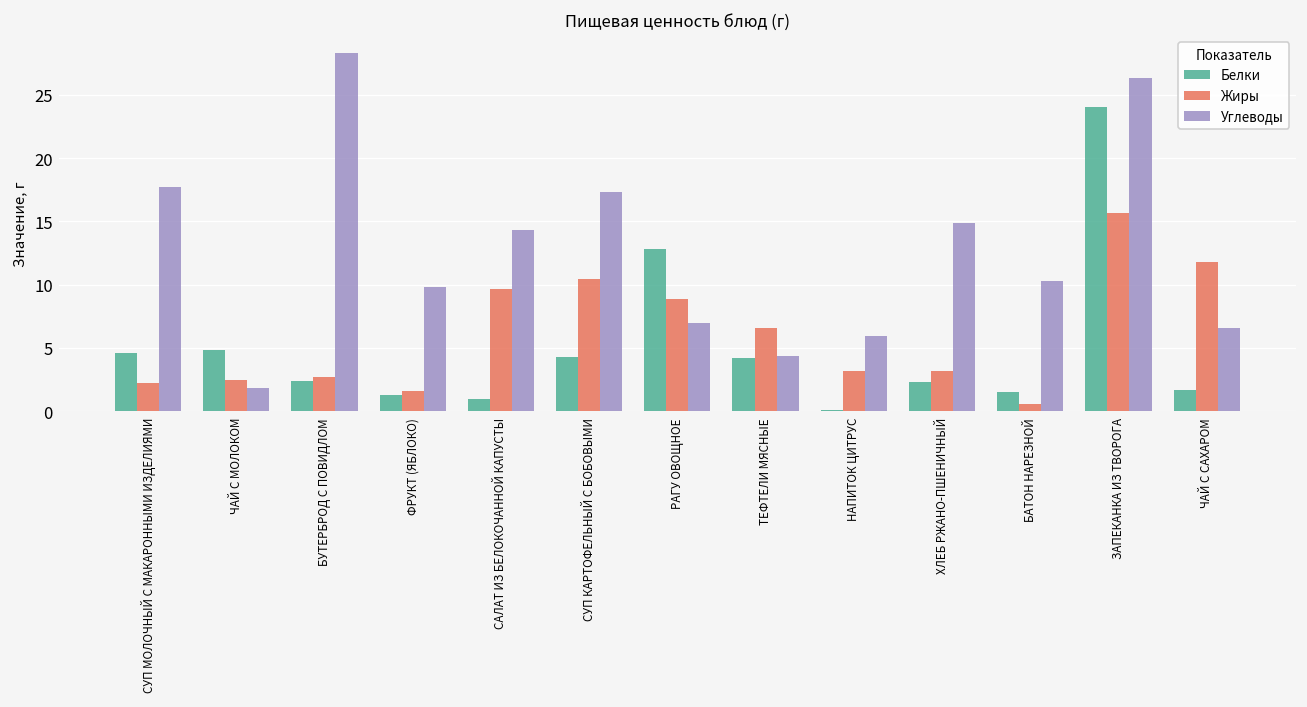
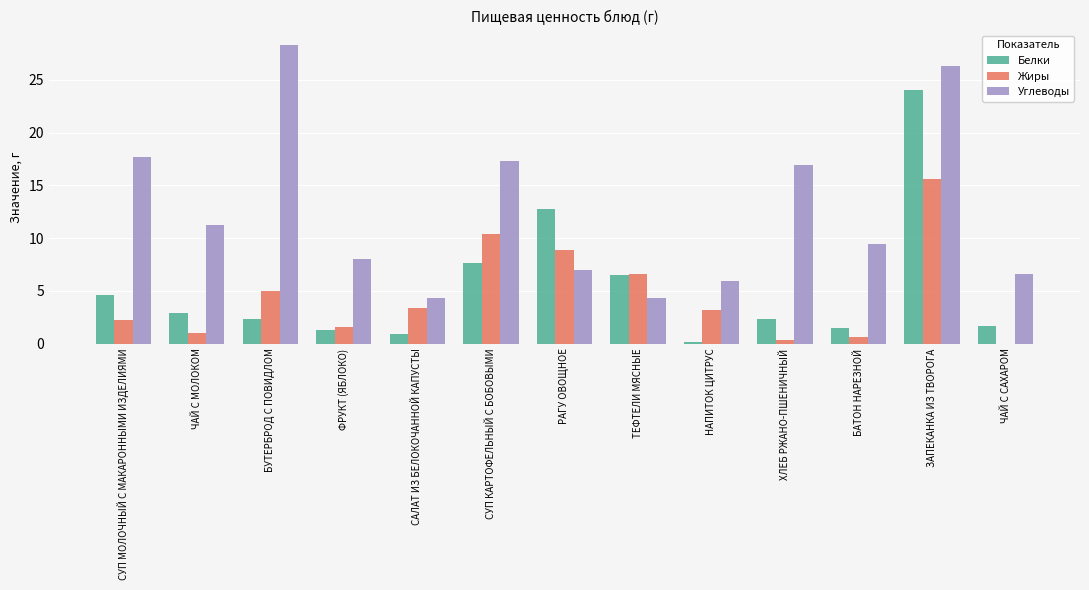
Белки, ЧАЙ С МОЛОКОМ: 4.9 -> 2.9
Жиры, ЧАЙ С МОЛОКОМ: 2.4 -> 1.0
Углеводы, ЧАЙ С МОЛОКОМ: 1.9 -> 11.3
Жиры, БУТЕРБРОД С ПОВИДЛОМ: 2.7 -> 5.0
Углеводы, ФРУКТ (ЯБЛОКО): 9.8 -> 8.0
Жиры, САЛАТ ИЗ БЕЛОКОЧАННОЙ КАПУСТЫ: 9.6 -> 3.4
Углеводы, САЛАТ ИЗ БЕЛОКОЧАННОЙ КАПУСТЫ: 14.3 -> 4.3
Белки, СУП КАРТОФЕЛЬНЫЙ С БОБОВЫМИ: 4.3 -> 7.7
Белки, ТЕФТЕЛИ МЯСНЫЕ: 4.2 -> 6.5
Жиры, ХЛЕБ РЖАНО-ПШЕНИЧНЫЙ: 3.2 -> 0.3
Углеводы, ХЛЕБ РЖАНО-ПШЕНИЧНЫЙ: 14.8 -> 16.9
Углеводы, БАТОН НАРЕЗНОЙ: 10.3 -> 9.4
Жиры, ЧАЙ С САХАРОМ: 11.8 -> 0.0
